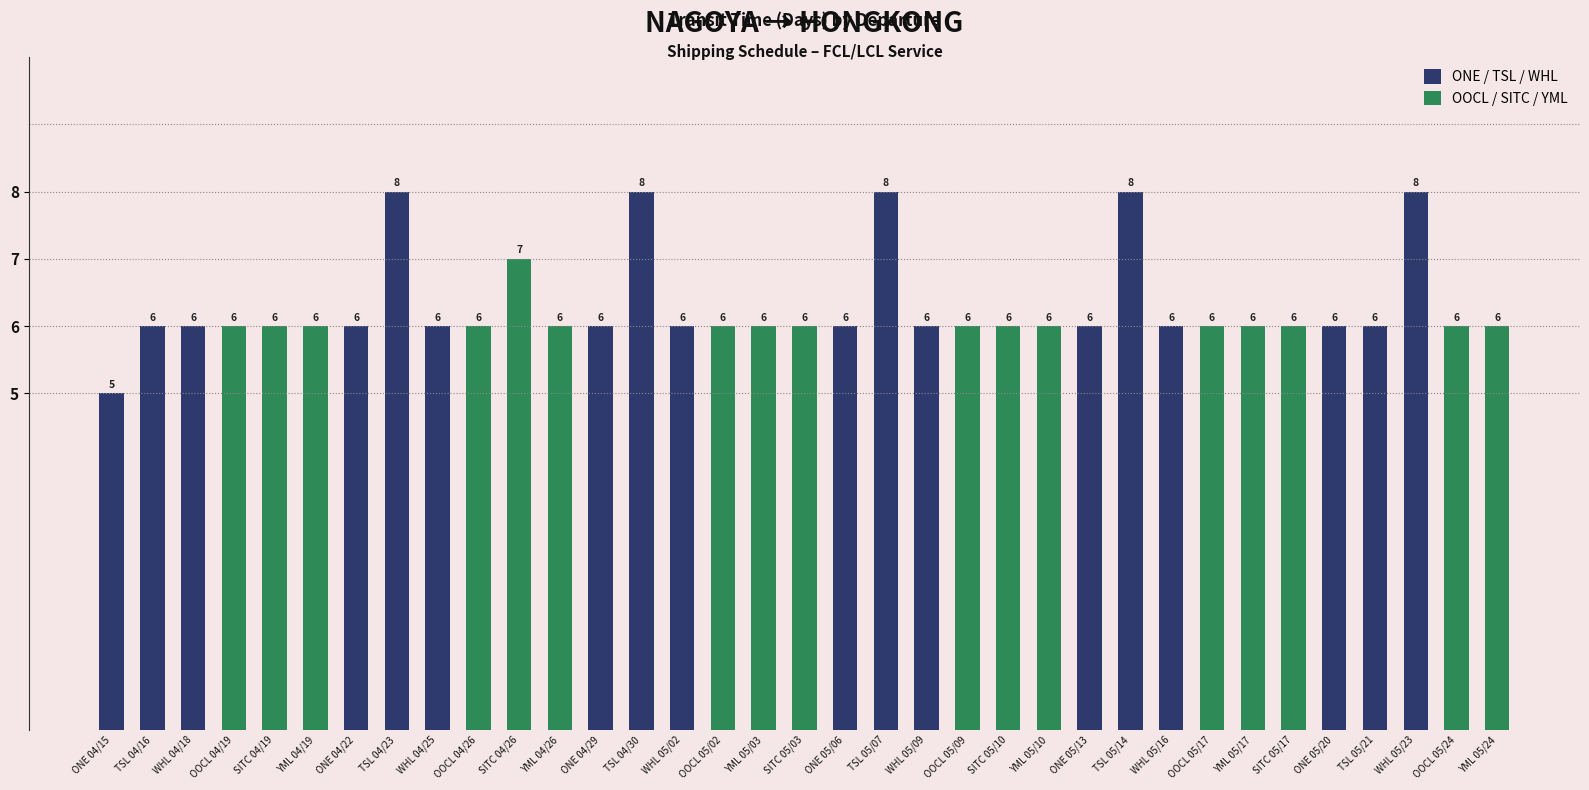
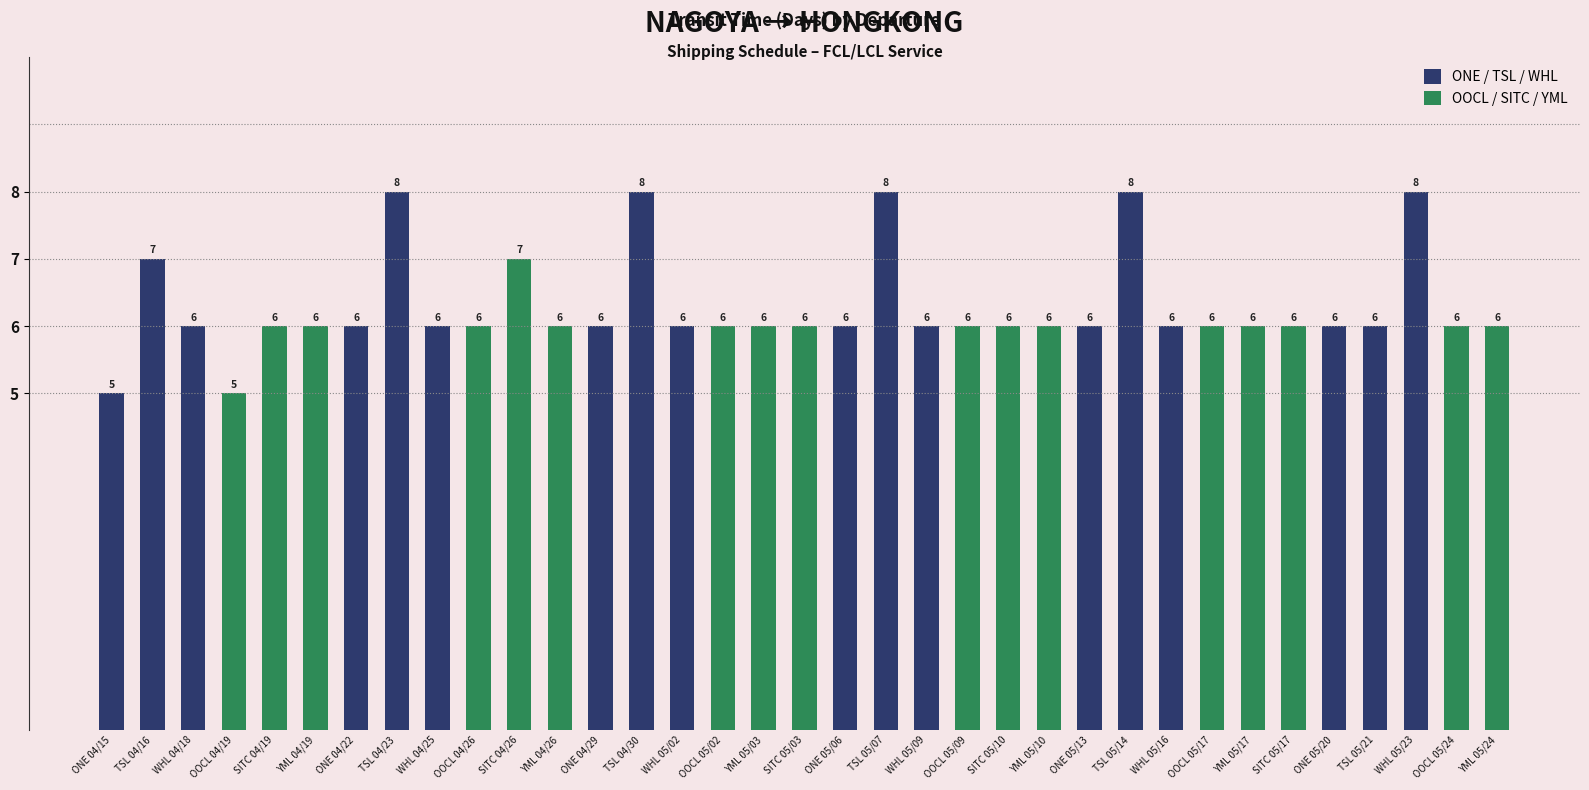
ONE / TSL / WHL, TSL 04/16: 6 -> 7
OOCL / SITC / YML, OOCL 04/19: 6 -> 5
